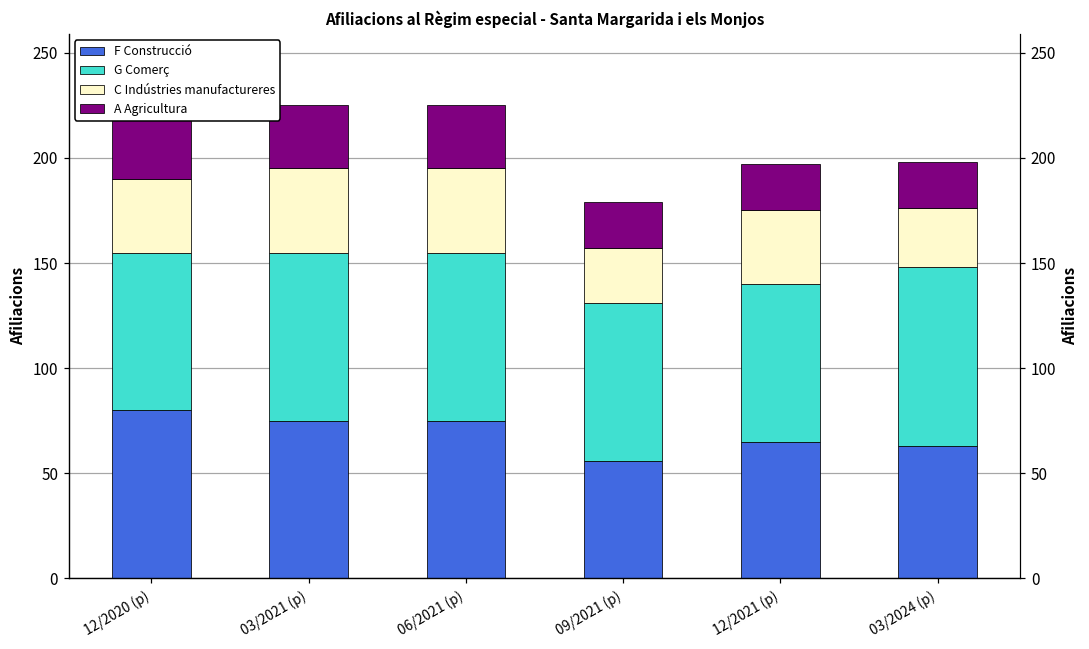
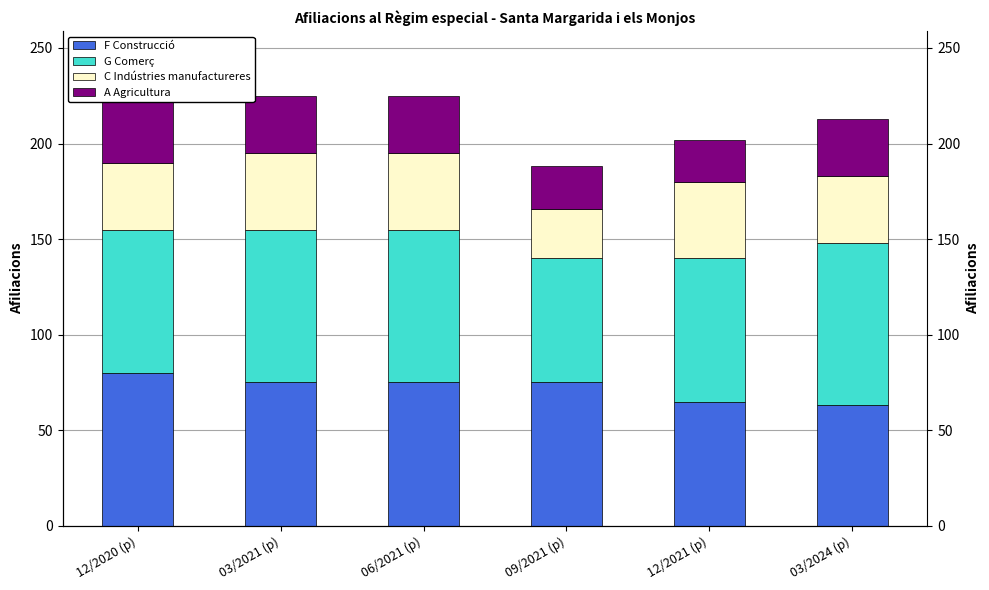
F Construcció, 09/2021 (p): 56 -> 75
G Comerç, 09/2021 (p): 75 -> 65
C Indústries manufactureres, 12/2021 (p): 35 -> 40
C Indústries manufactureres, 03/2024 (p): 28 -> 35
A Agricultura, 03/2024 (p): 22 -> 30
